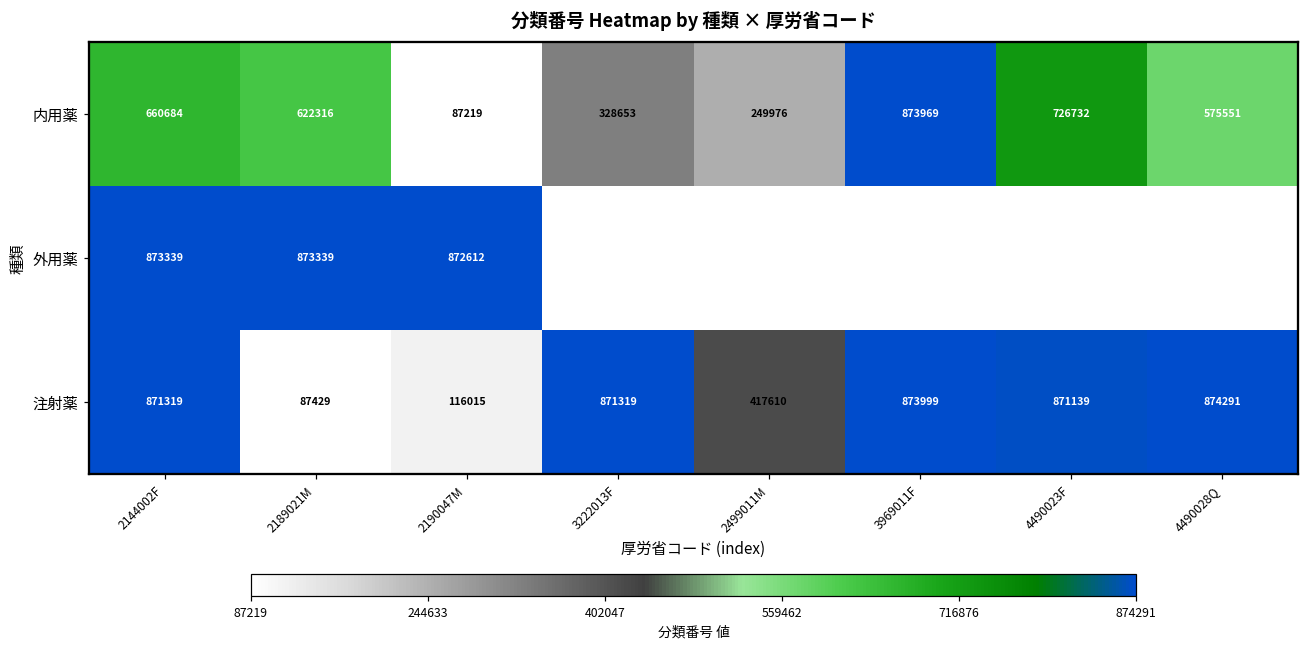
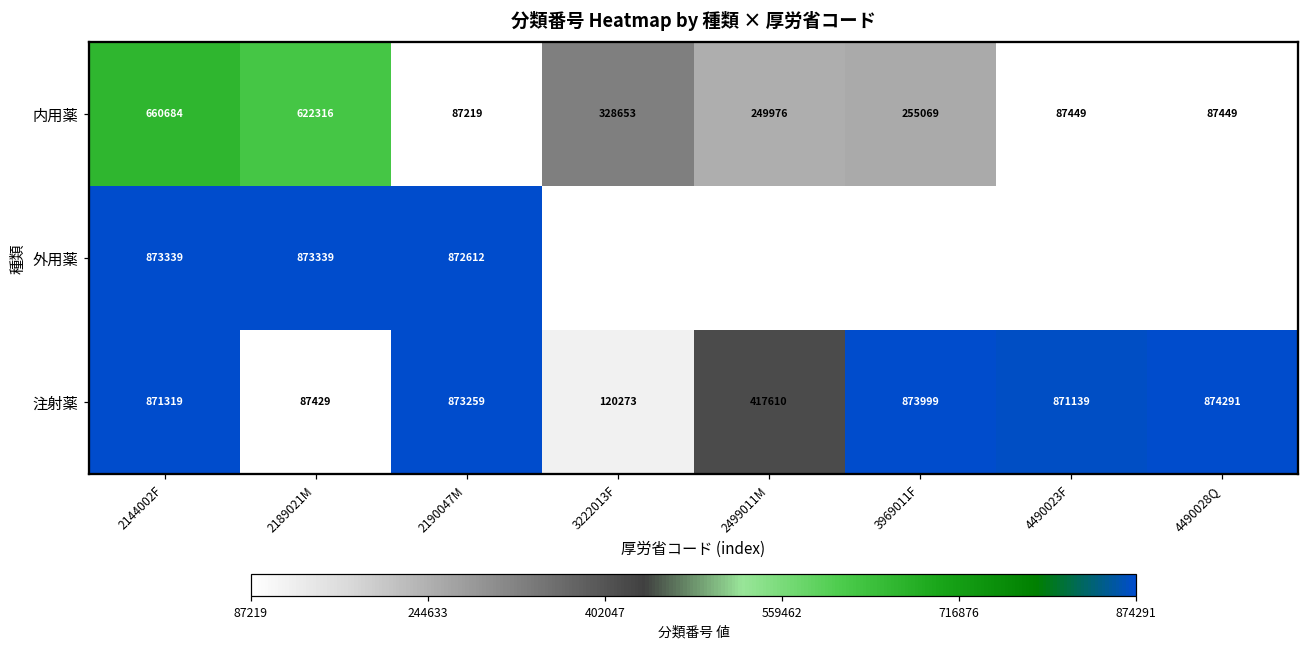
内用薬, 3969011F: 873969 -> 255069
内用薬, 4490023F: 726732 -> 87449
内用薬, 4490028Q: 575551 -> 87449
注射薬, 2190047M: 116015 -> 873259
注射薬, 3222013F: 871319 -> 120273
